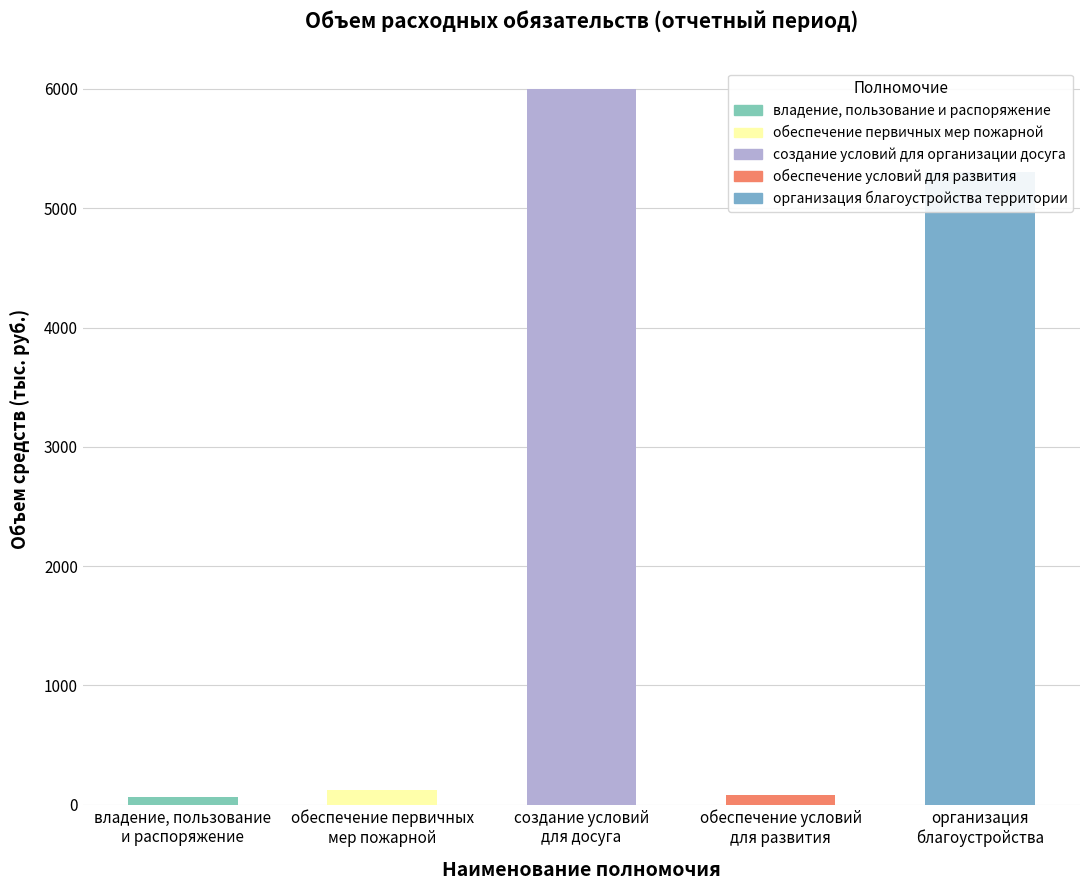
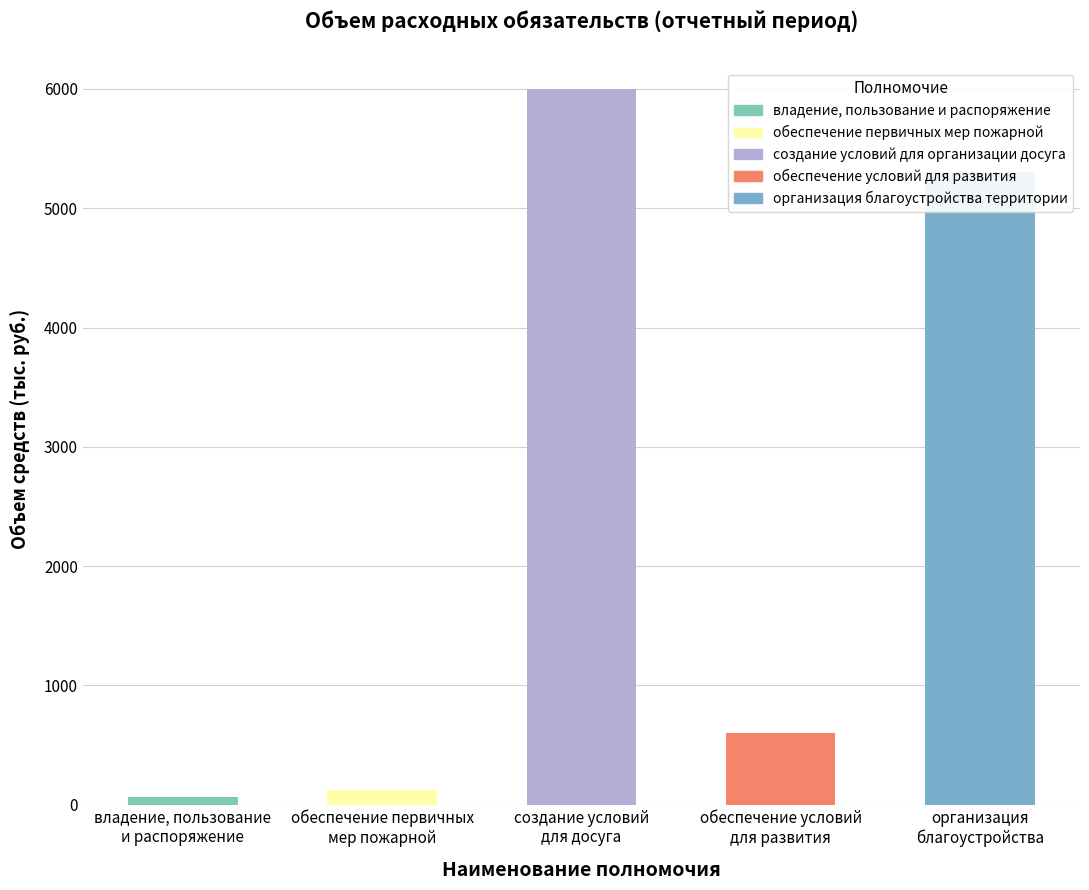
обеспечение условий для развития: 80 -> 600
